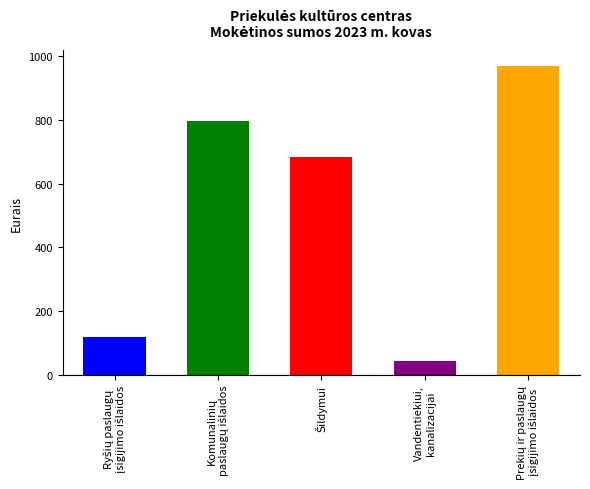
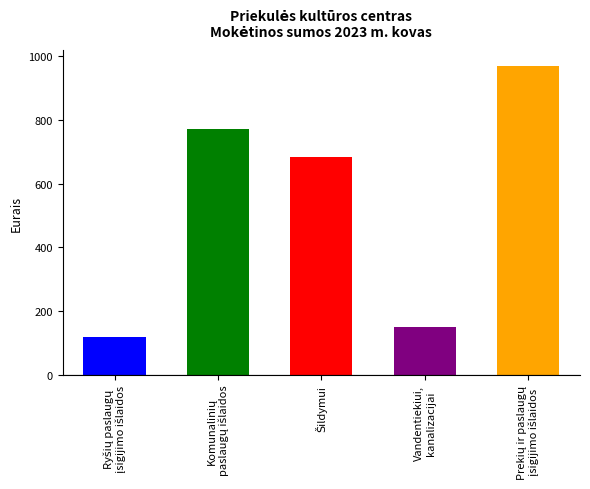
Komunalinių paslaugų išlaidos: 800 -> 770
Vandentiekiui, kanalizacijai: 50 -> 150
